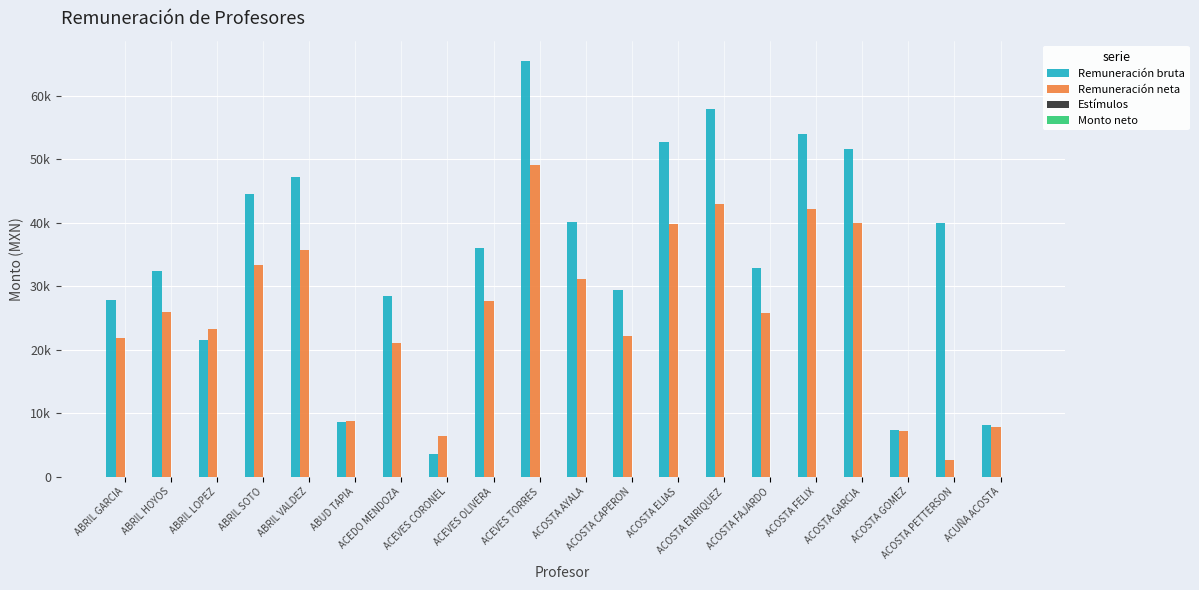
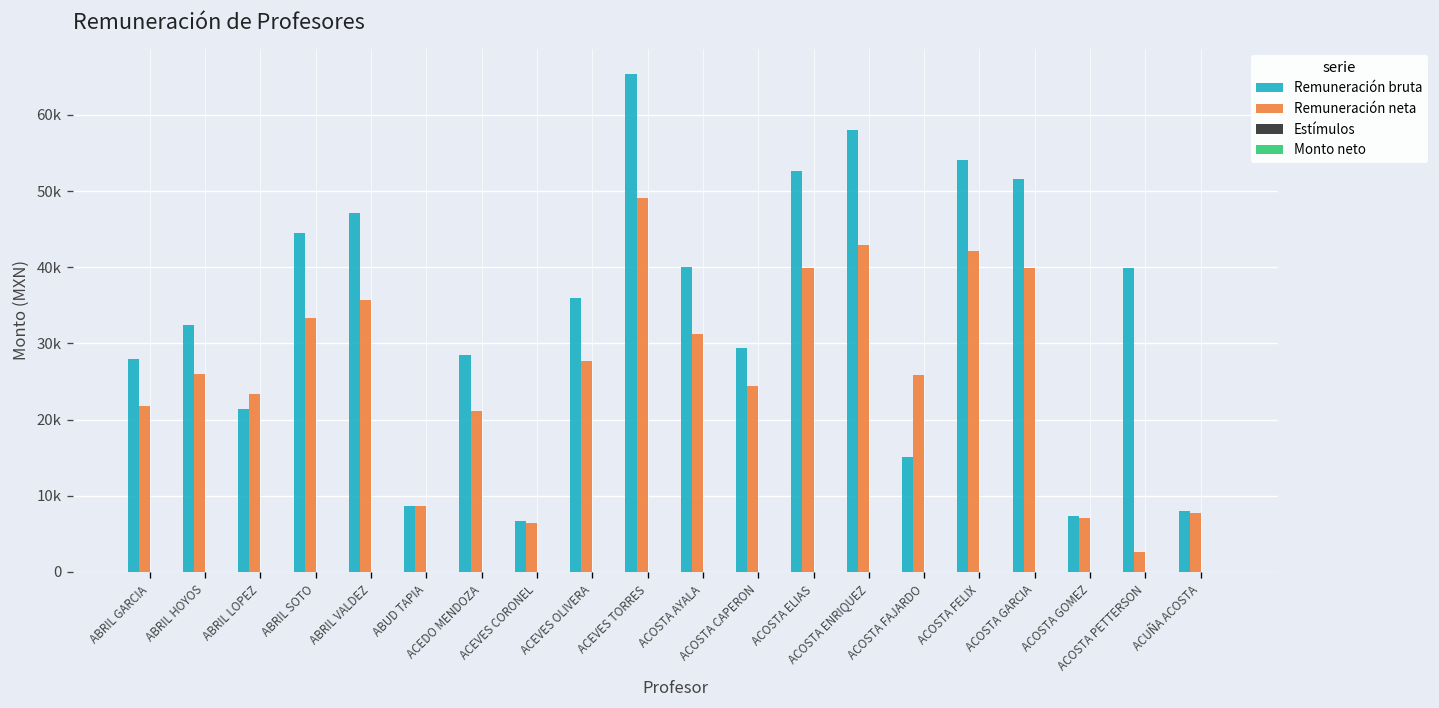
Remuneración bruta, ACEVES CORONEL: 4000 -> 7000
Remuneración neta, ACOSTA CAPERON: 22000 -> 24000
Remuneración bruta, ACOSTA FAJARDO: 33000 -> 15000
